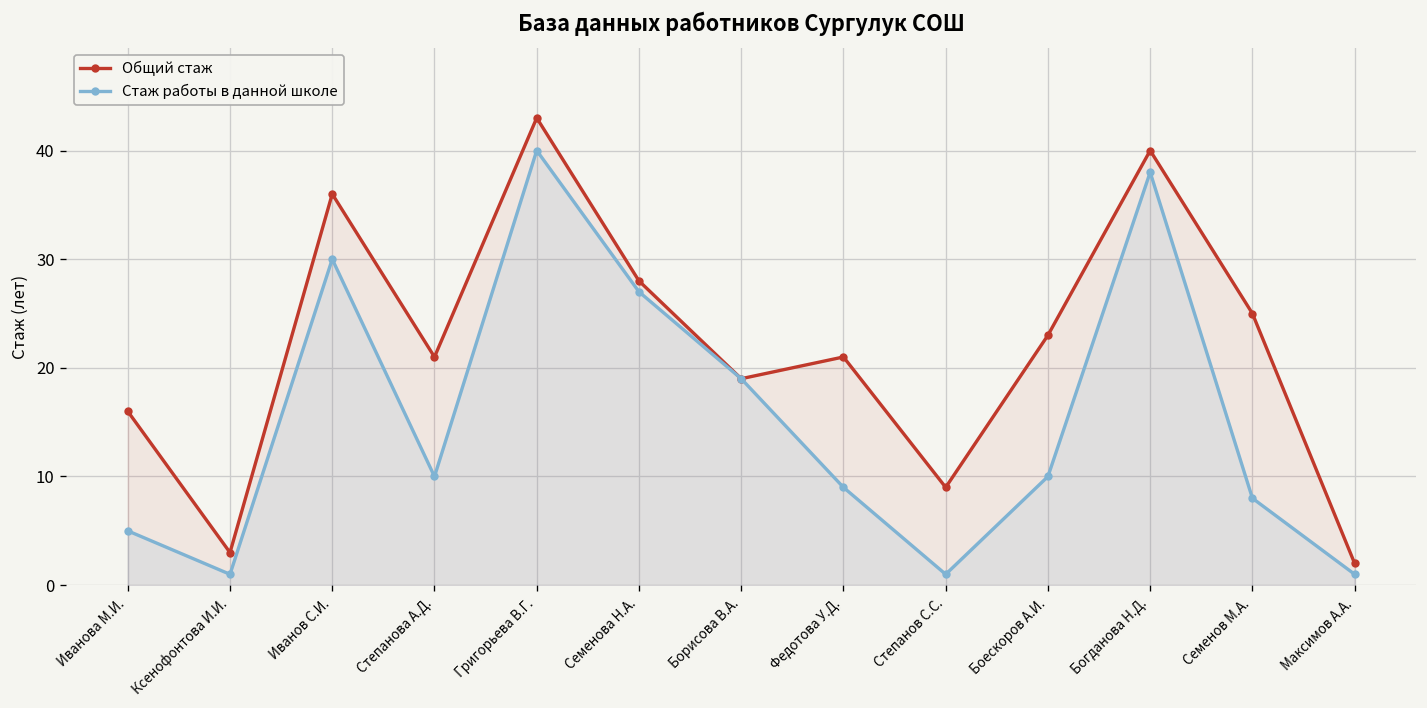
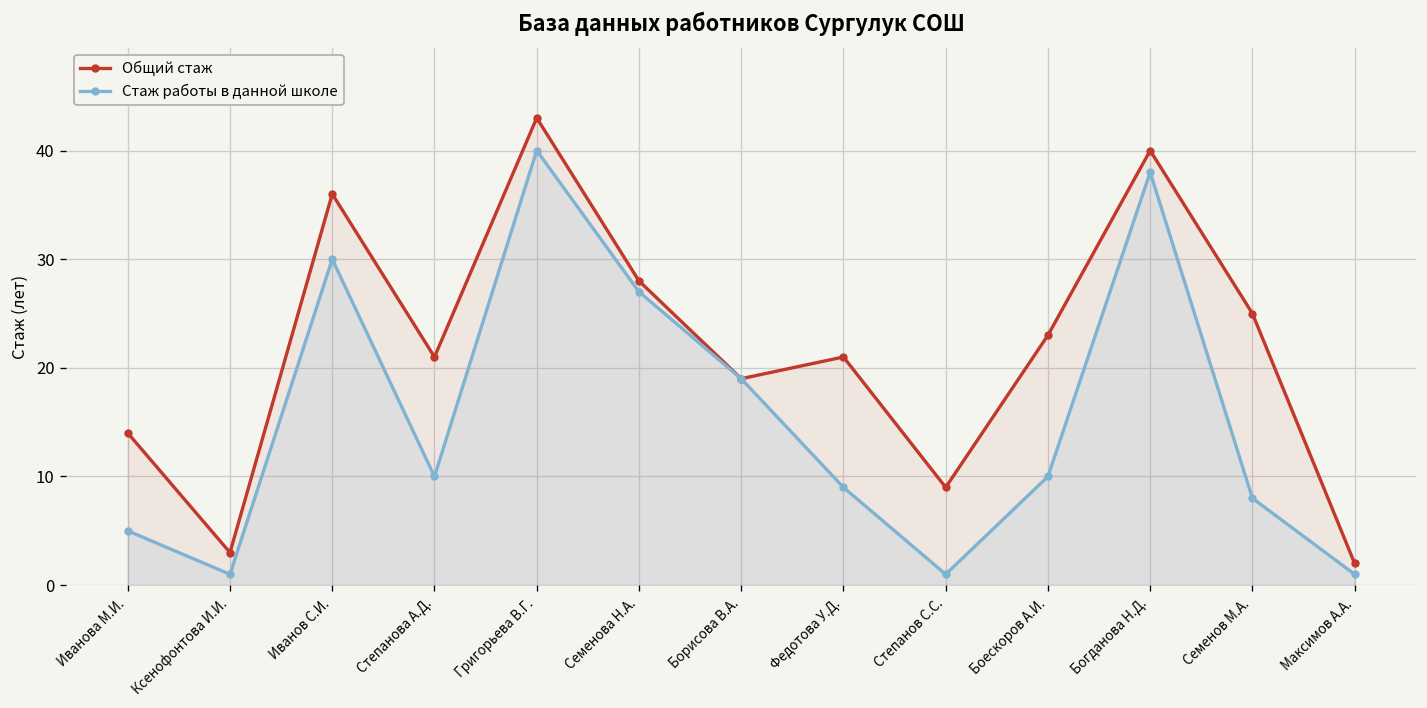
Общий стаж, Иванова М.И.: 16 -> 14
